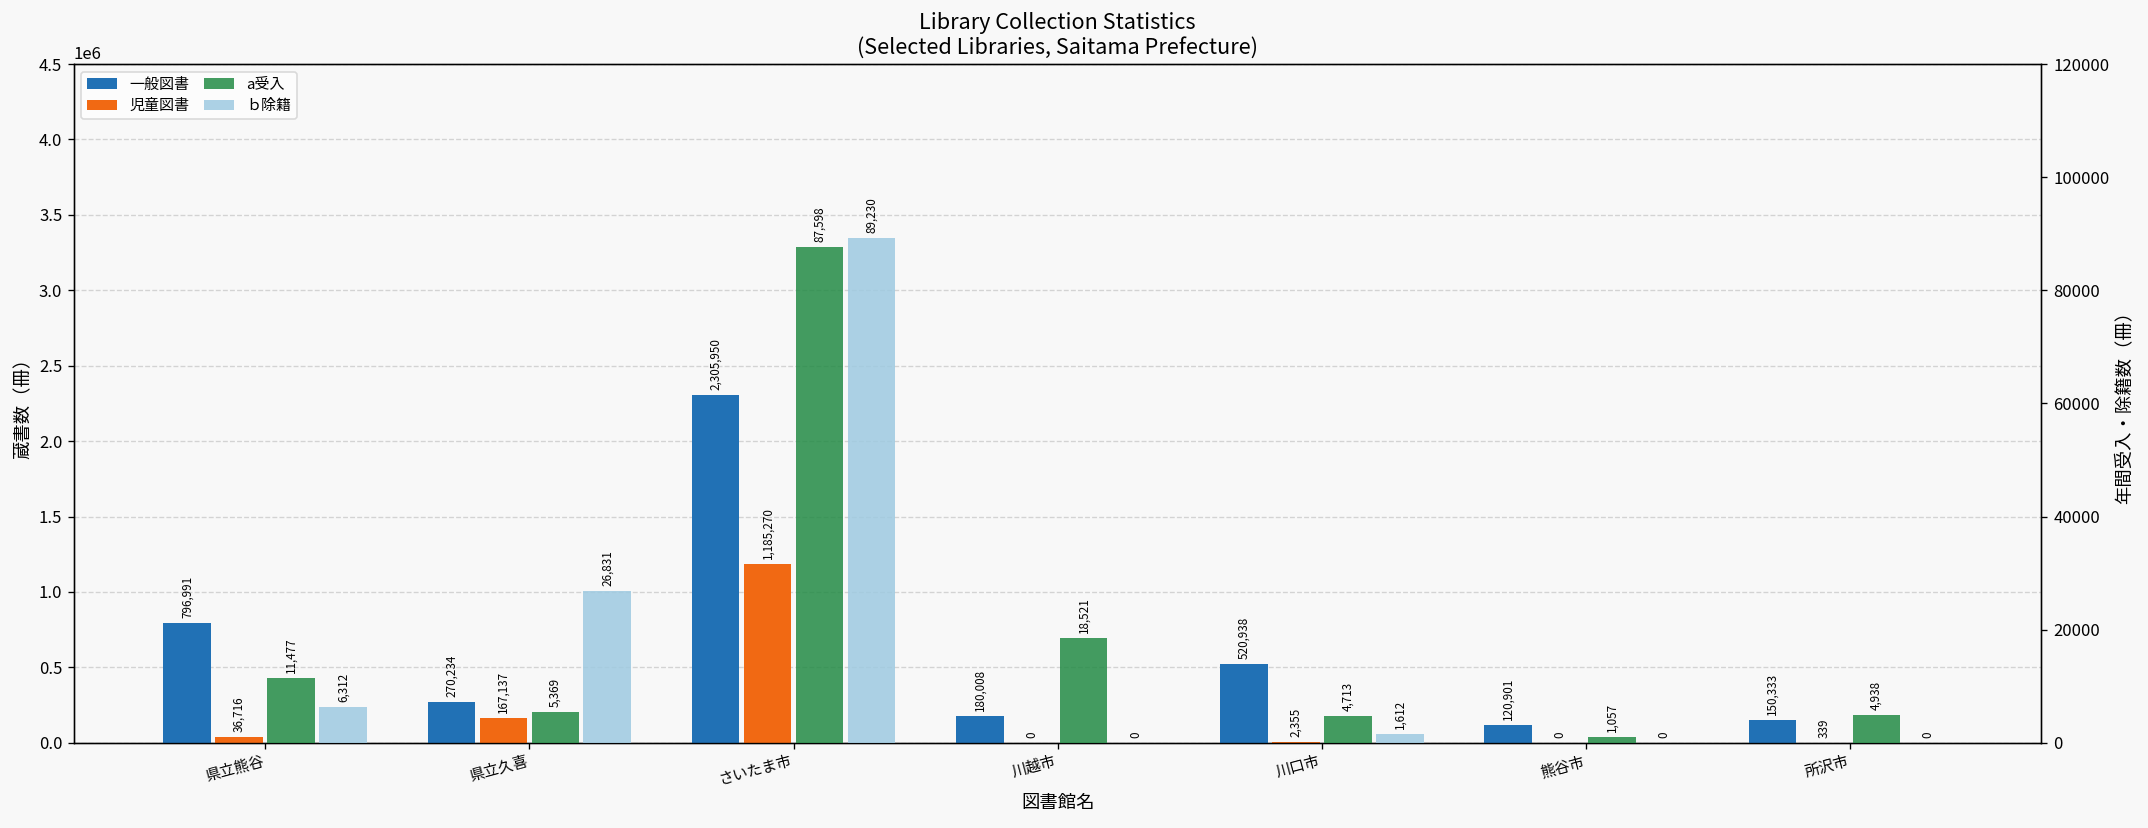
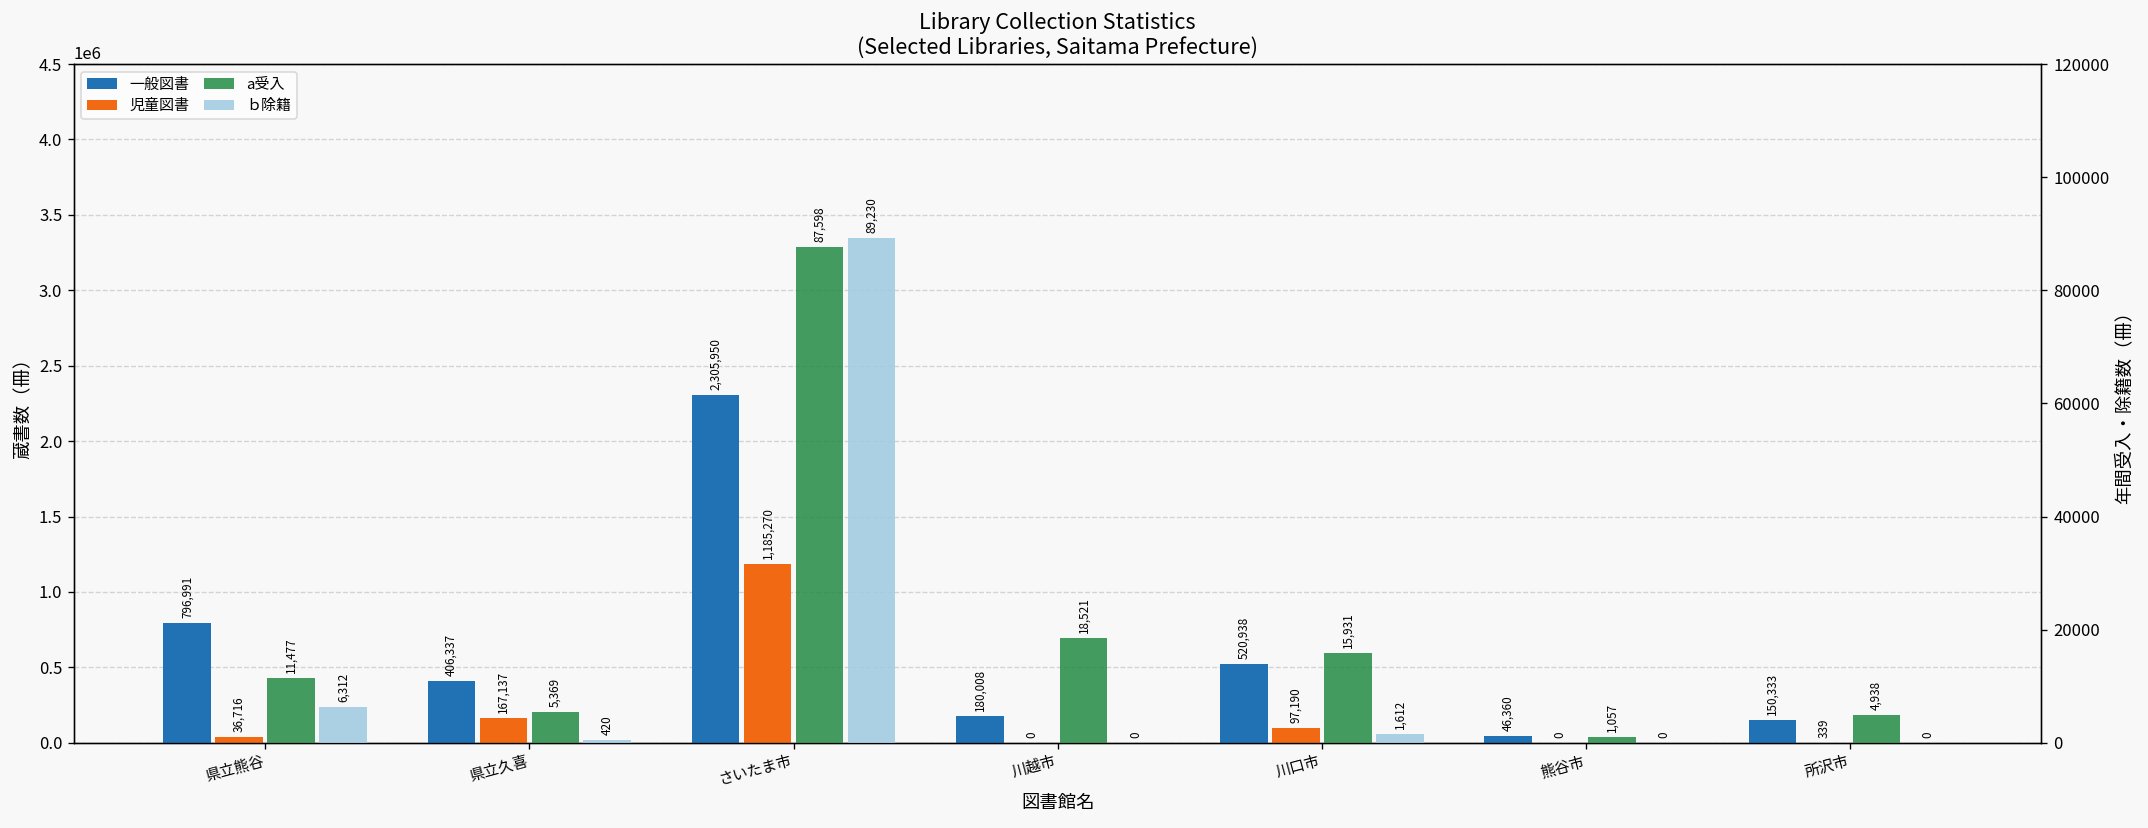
一般図書, 県立久喜: 270,234 -> 406,337
児童図書, 川口市: 2,355 -> 97,190
一般図書, 熊谷市: 120,901 -> 46,360
ｂ除籍, 県立久喜: 26,831 -> 420
a受入, 川口市: 4,713 -> 15,931
